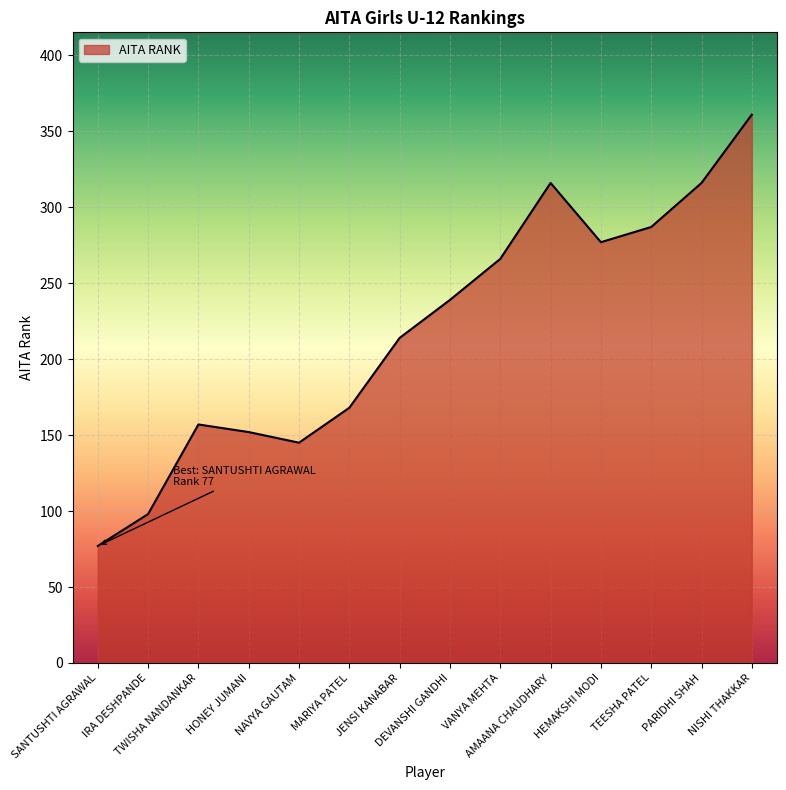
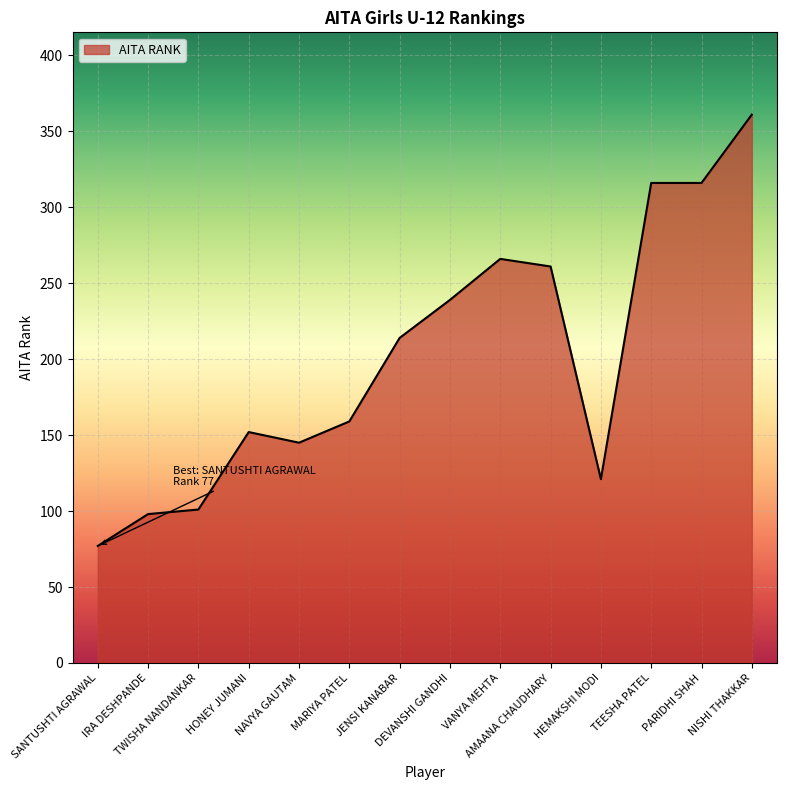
TWISHA NANDANKAR: 157 -> 101
MARIYA PATEL: 168 -> 159
AMAANA CHAUDHARY: 316 -> 261
HEMAKSHI MODI: 277 -> 121
TEESHA PATEL: 287 -> 316
